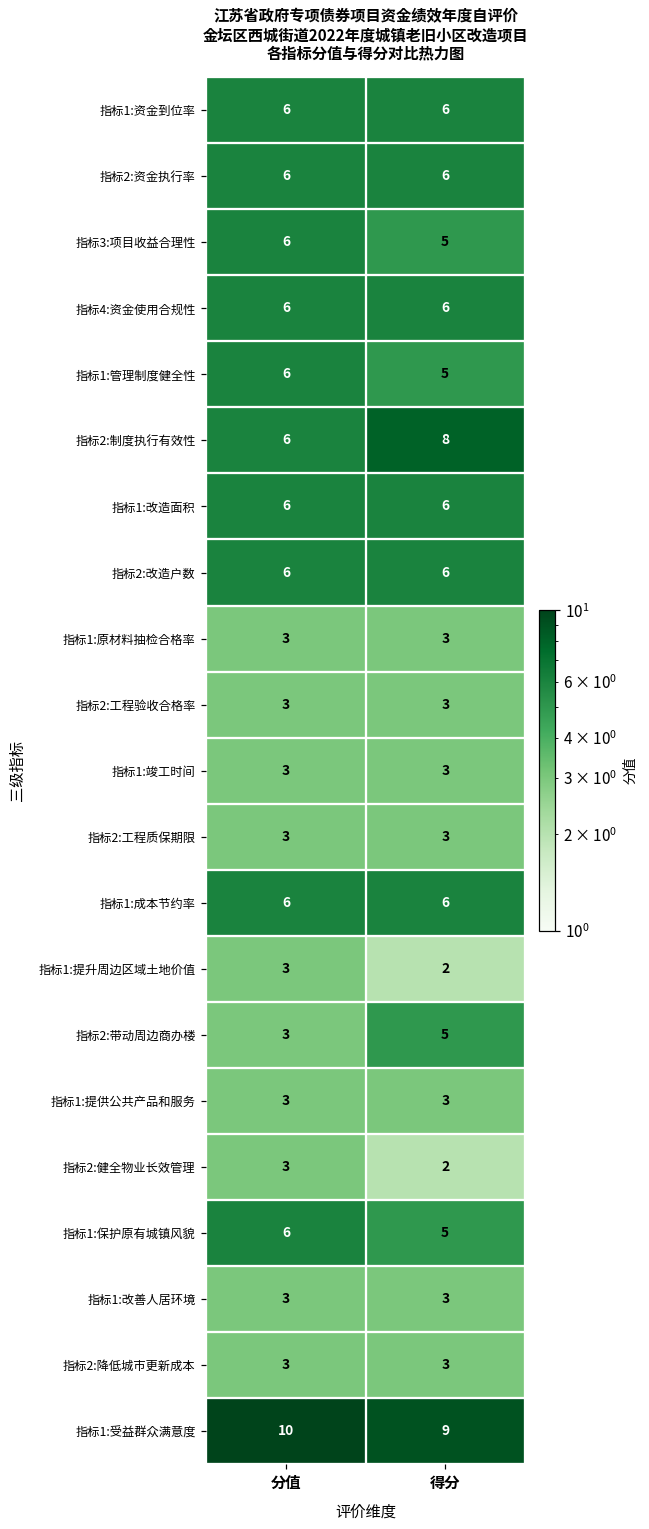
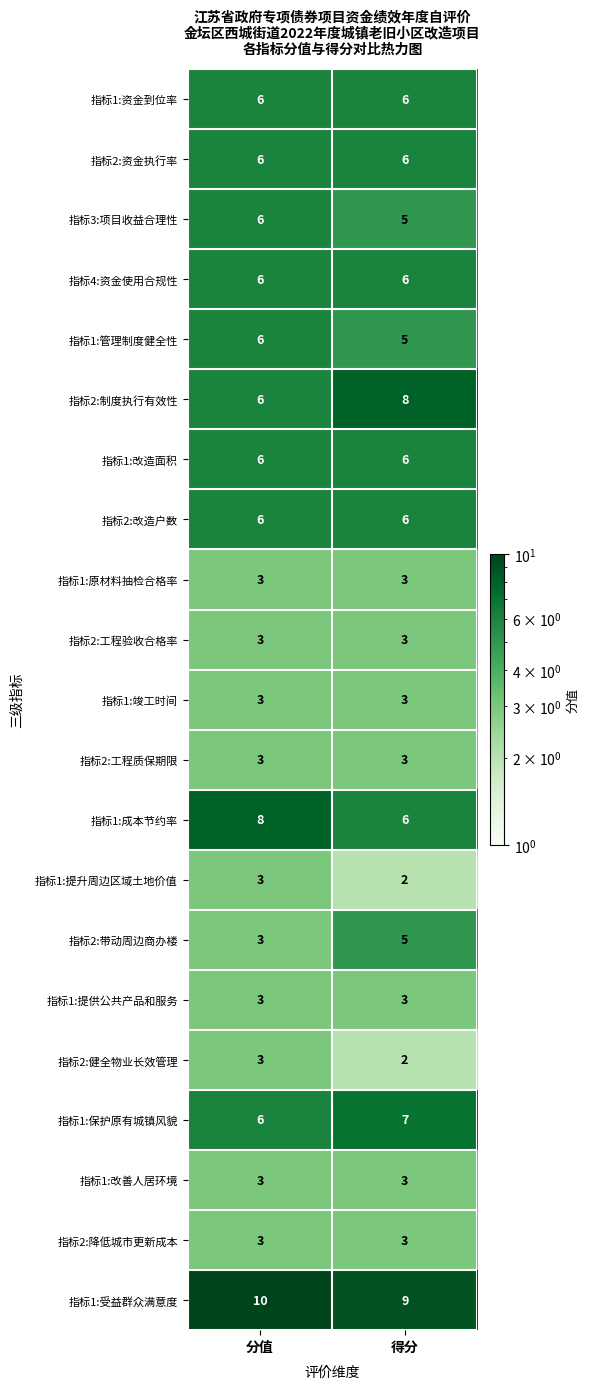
指标1:成本节约率, 分值: 6 -> 8
指标1:保护原有城镇风貌, 得分: 5 -> 7
